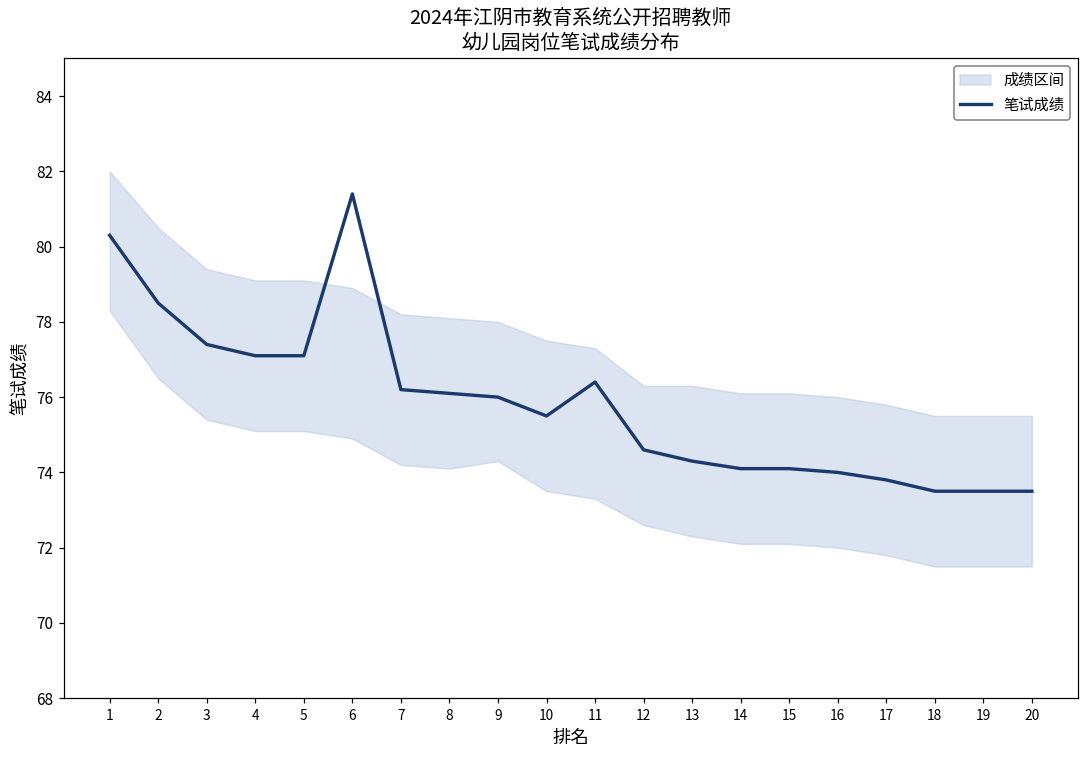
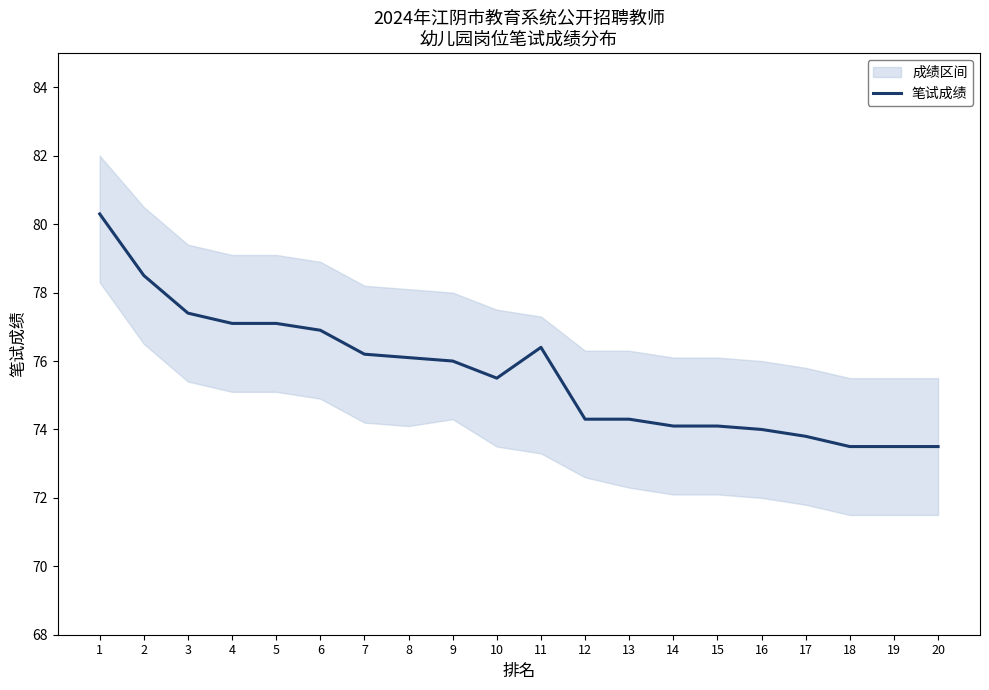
笔试成绩, 6: 81.4 -> 76.9
笔试成绩, 12: 74.6 -> 74.3
